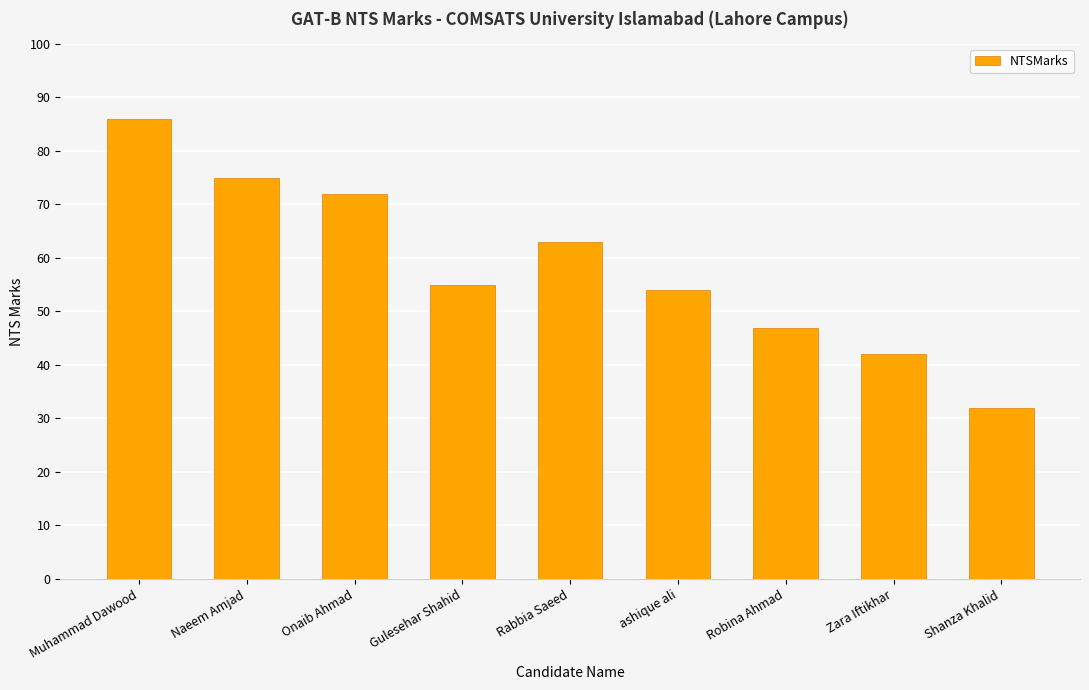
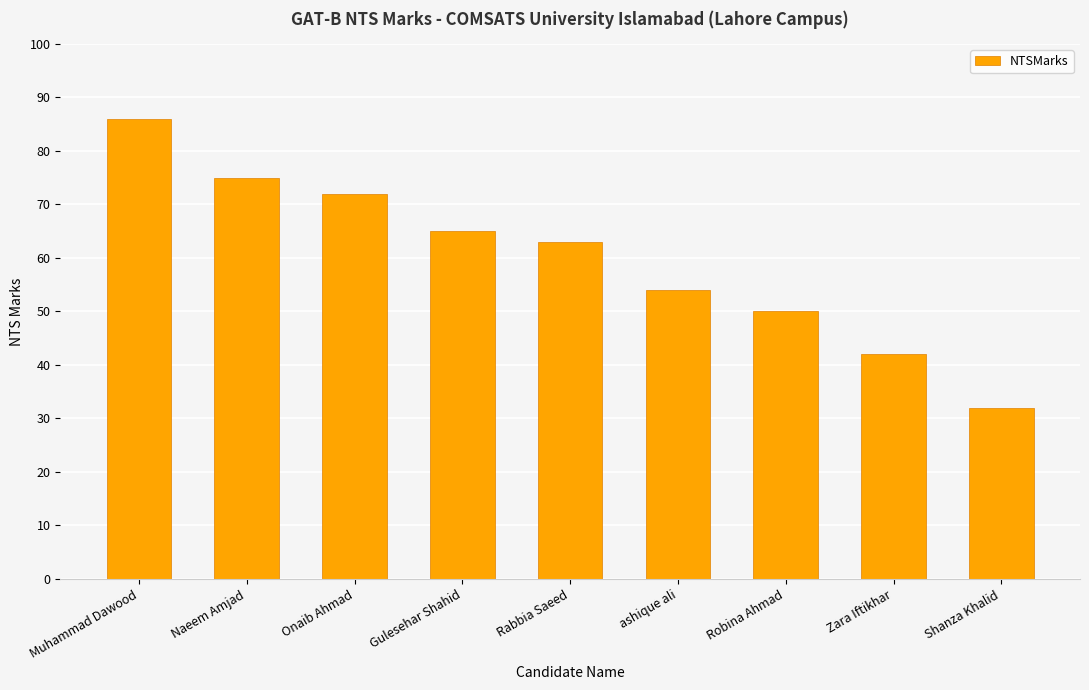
Gulesehar Shahid: 55 -> 65
Robina Ahmad: 47 -> 50
